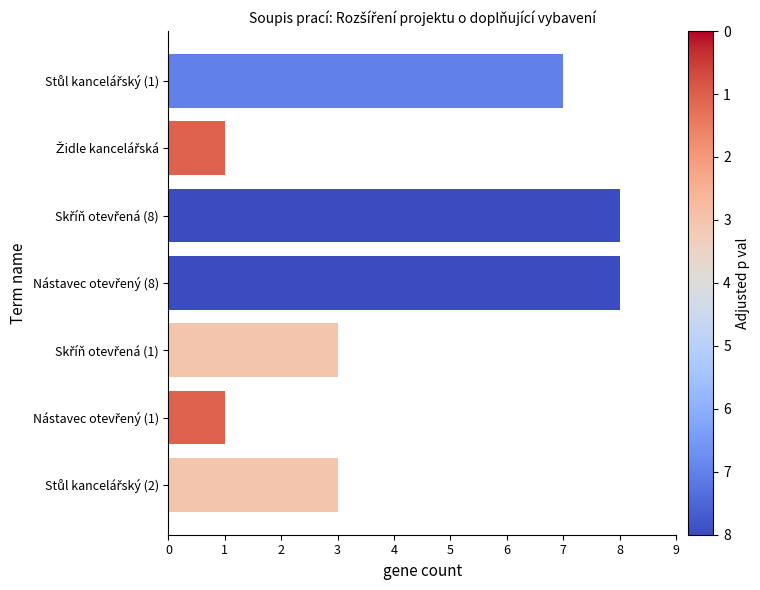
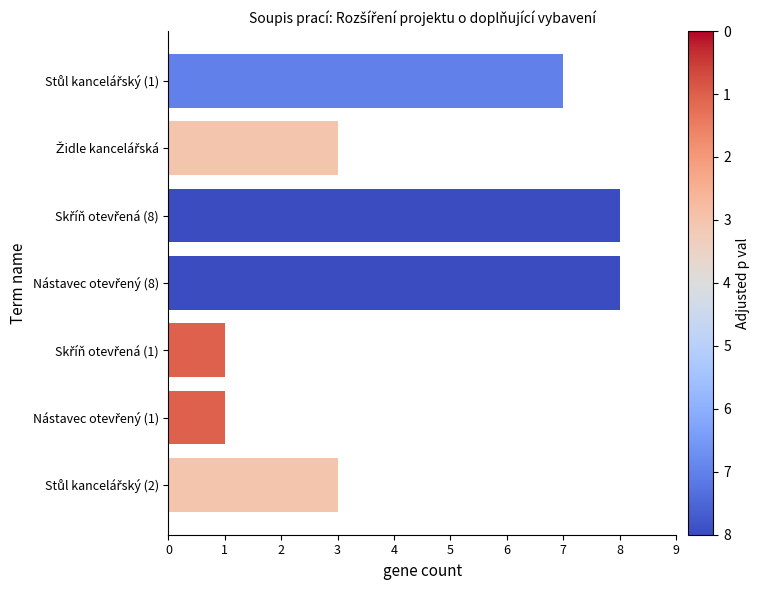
Židle kancelářská: 1 -> 3
Skříň otevřená (1): 3 -> 1
